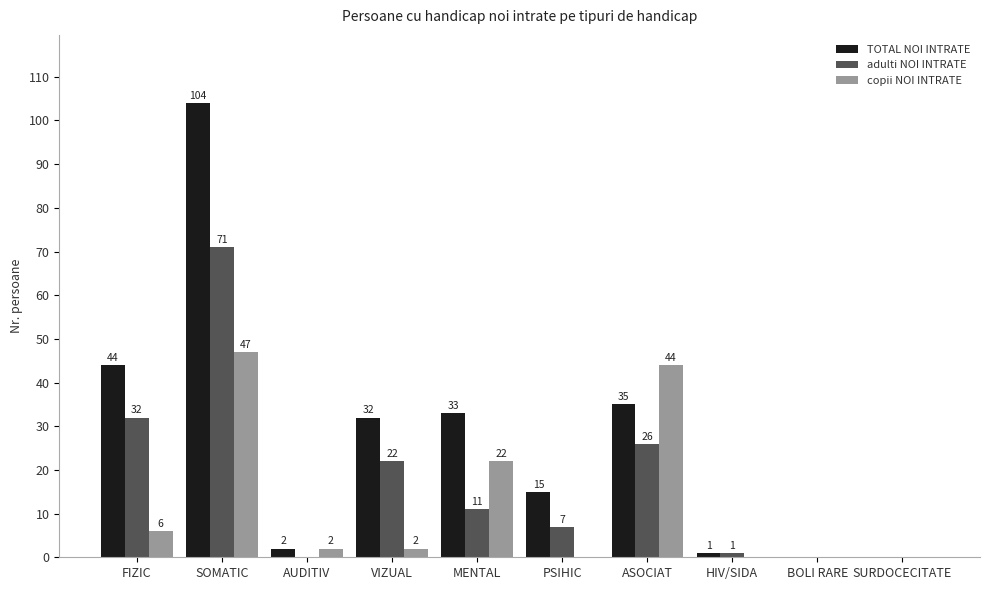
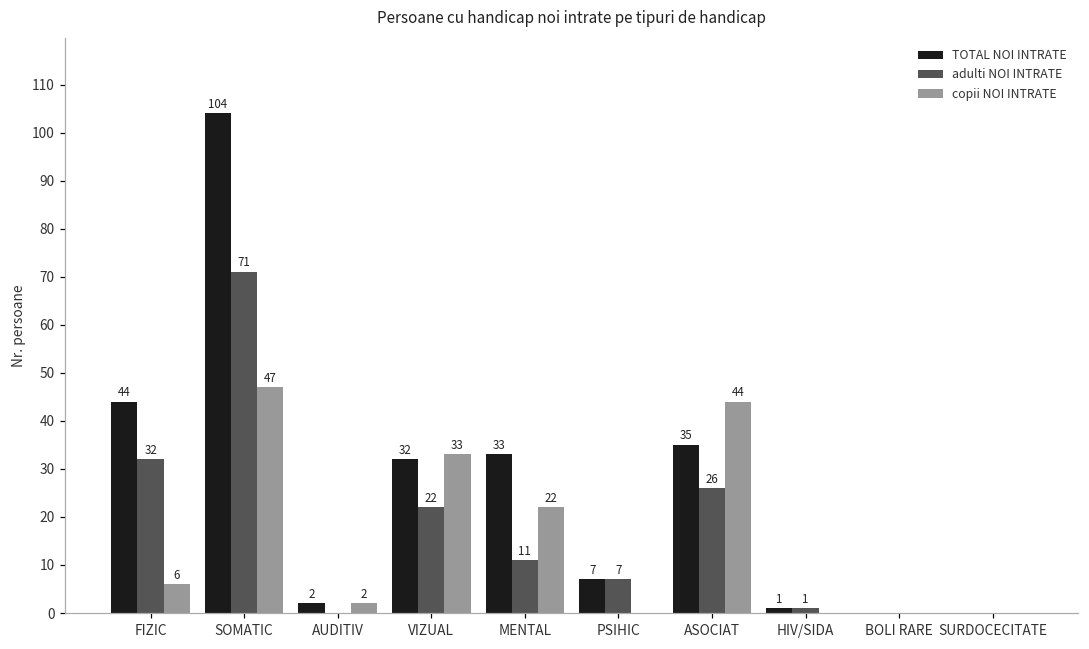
copii NOI INTRATE, VIZUAL: 2 -> 33
TOTAL NOI INTRATE, PSIHIC: 15 -> 7
